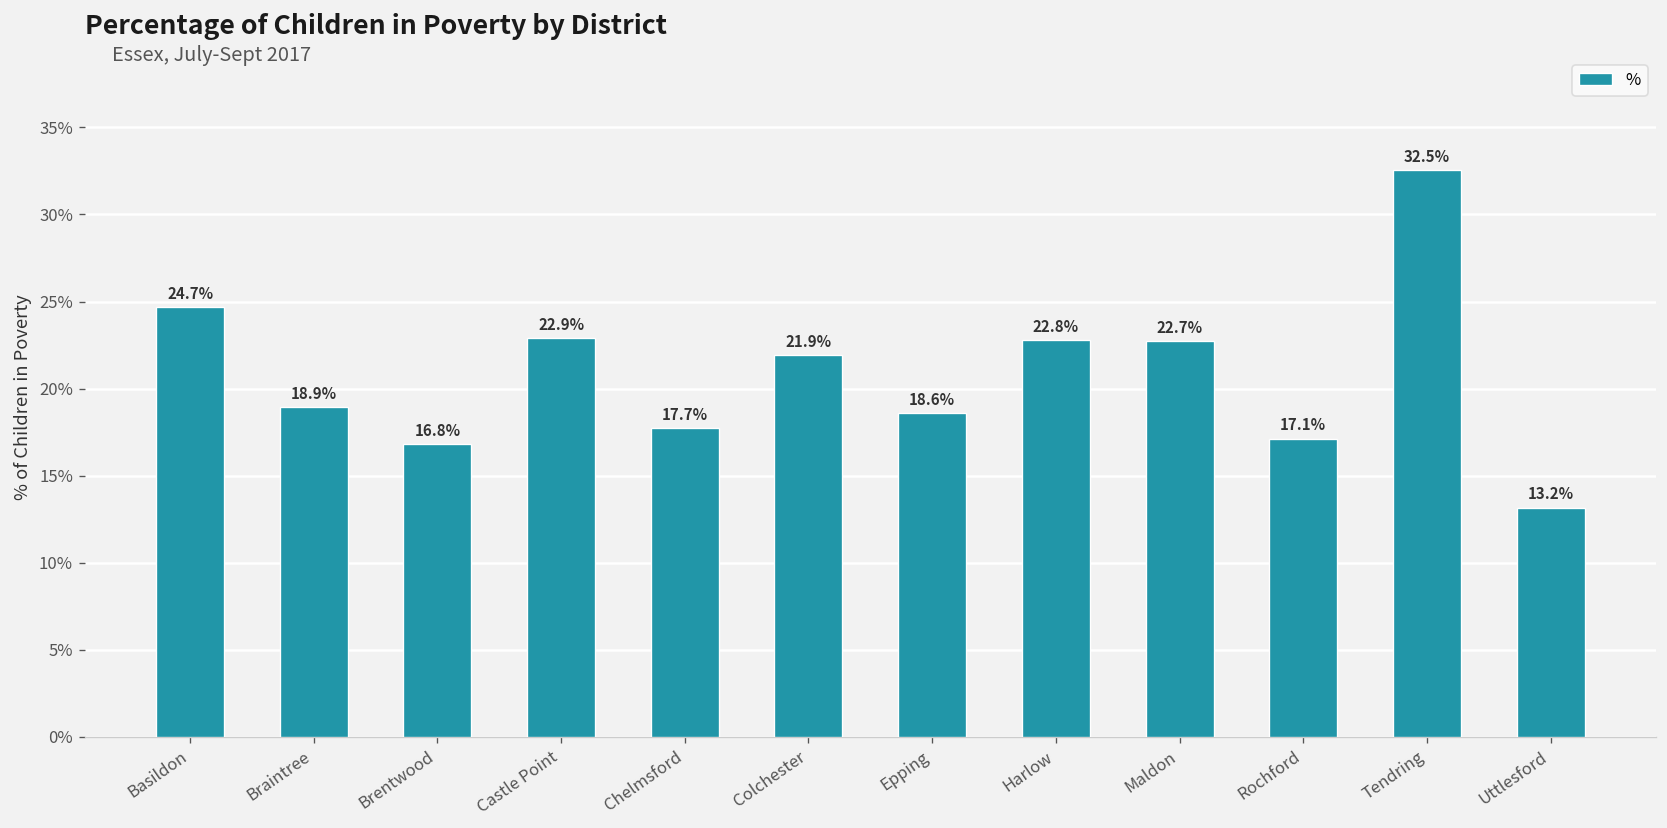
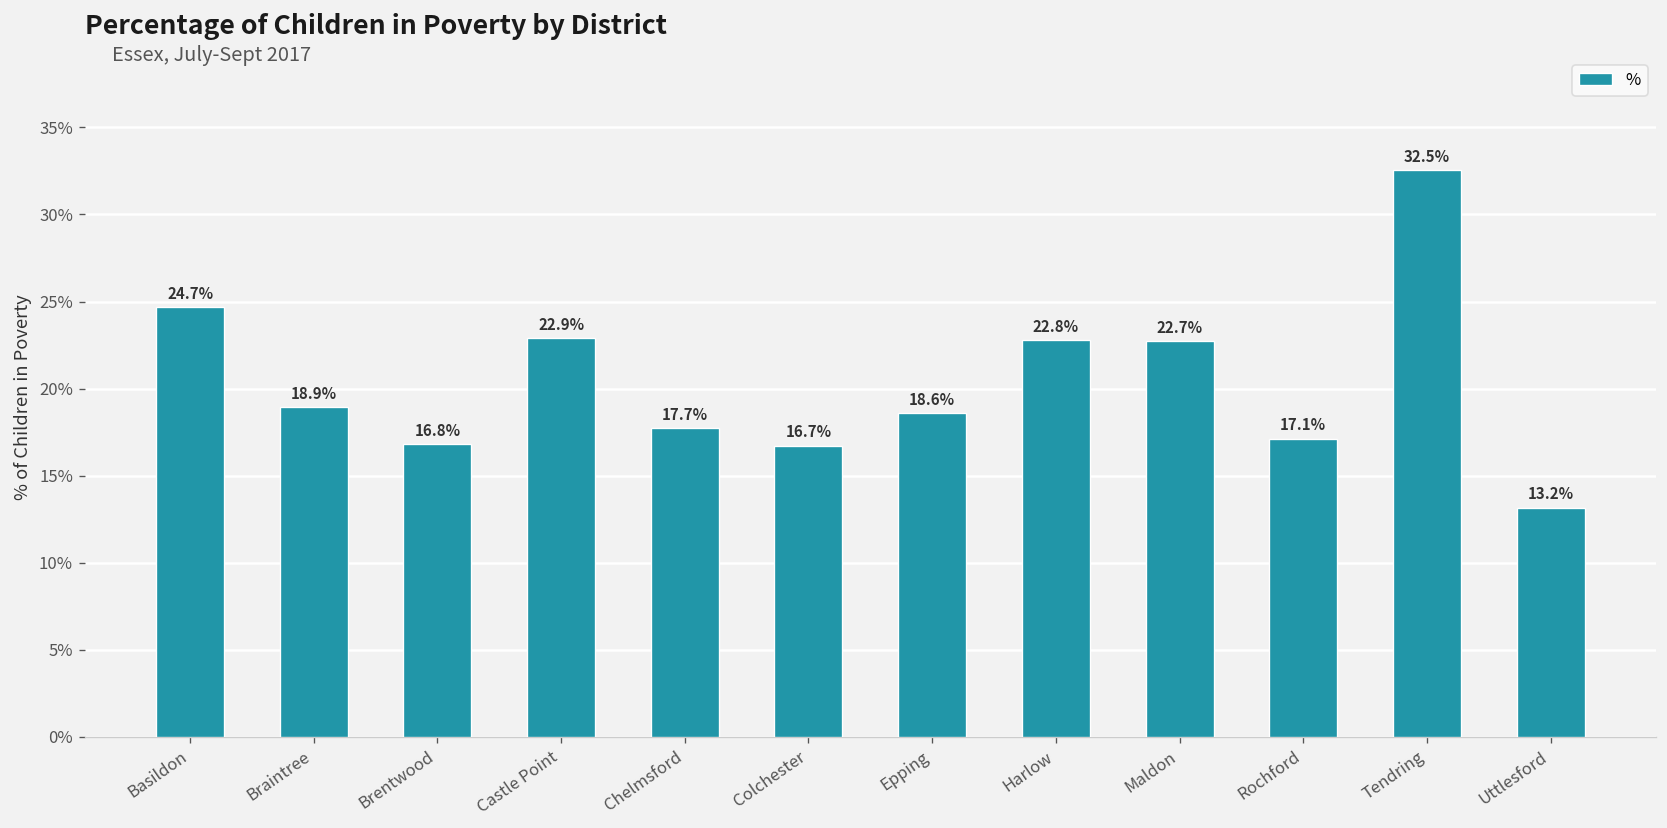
Colchester: 21.9% -> 16.7%
